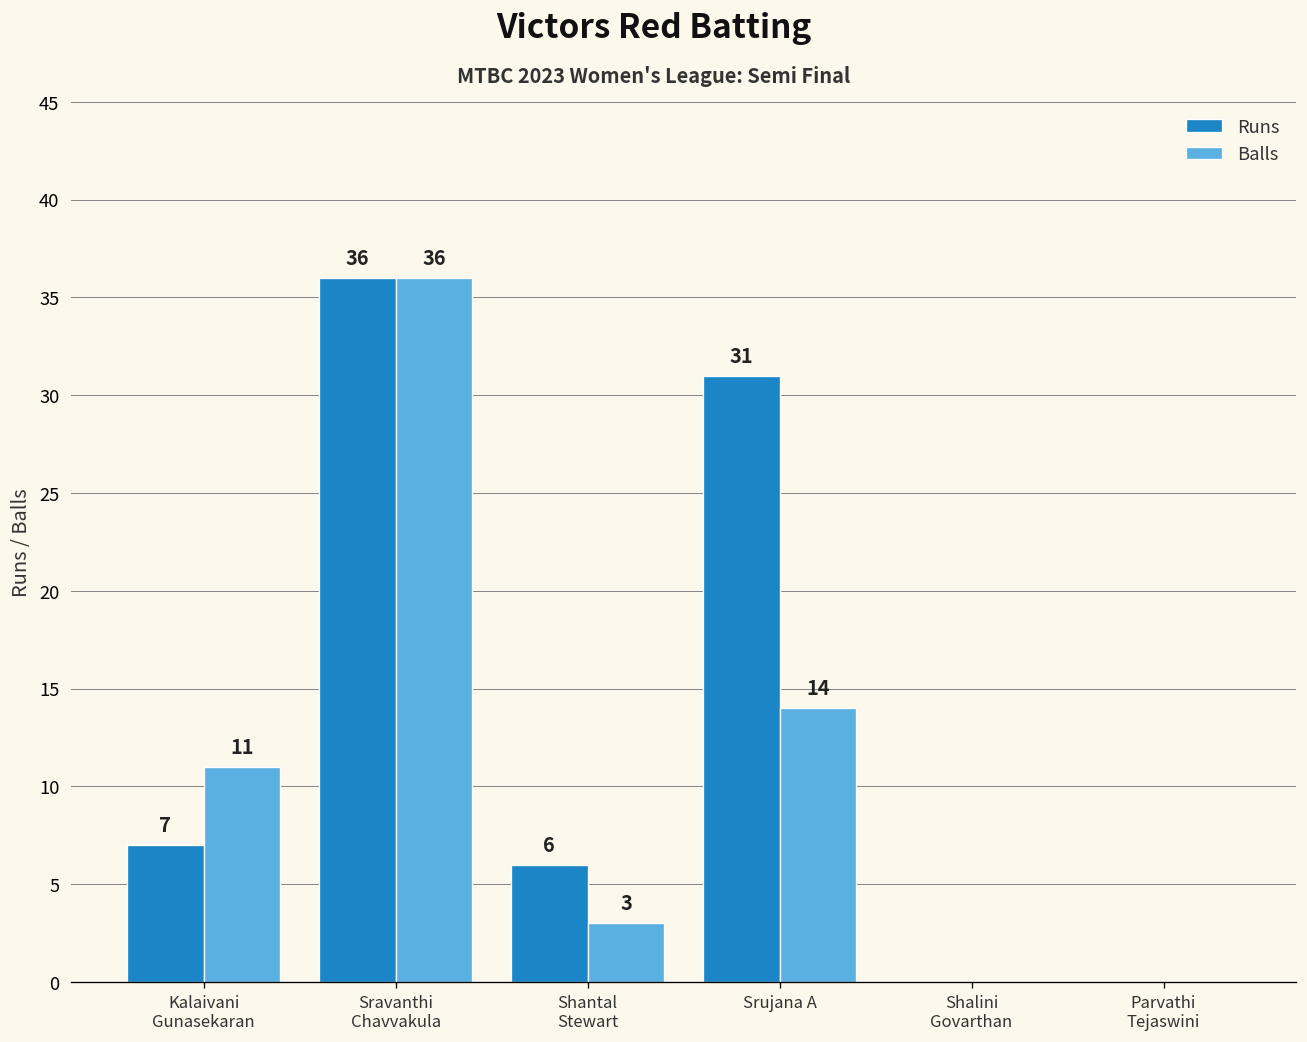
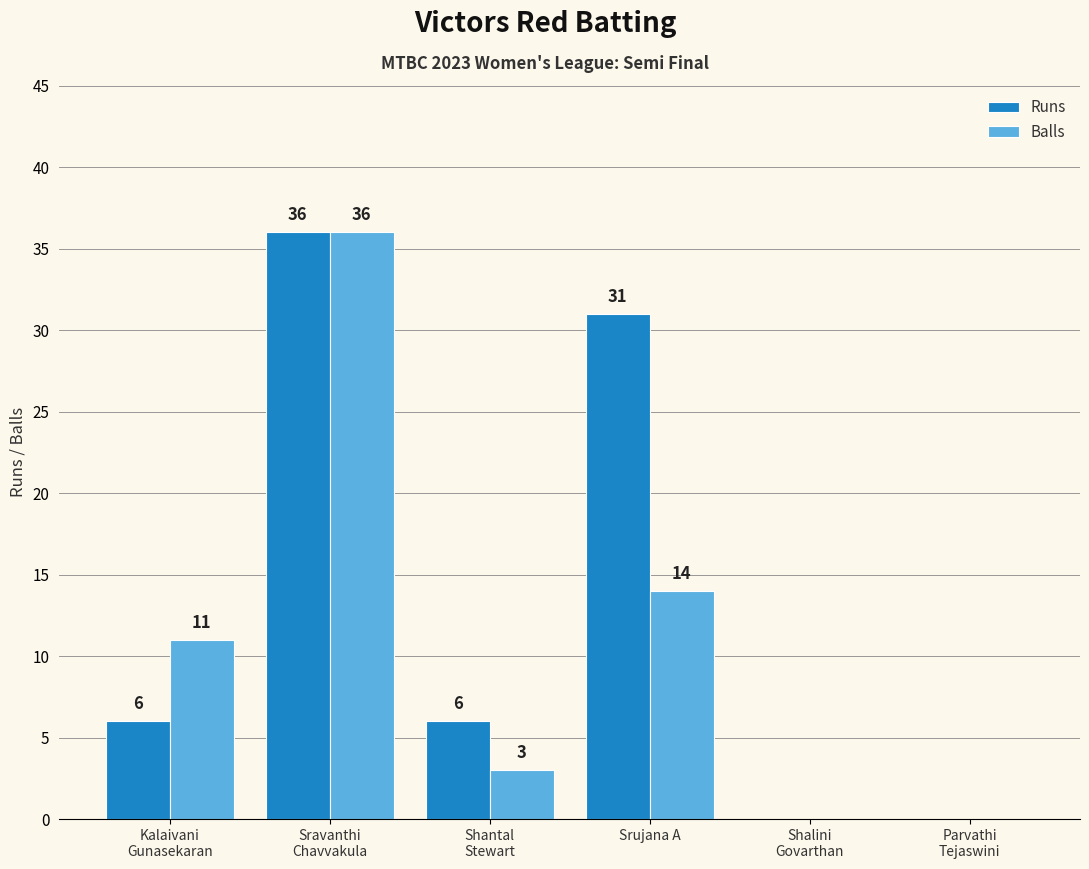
Runs, Kalaivani Gunasekaran: 7 -> 6
